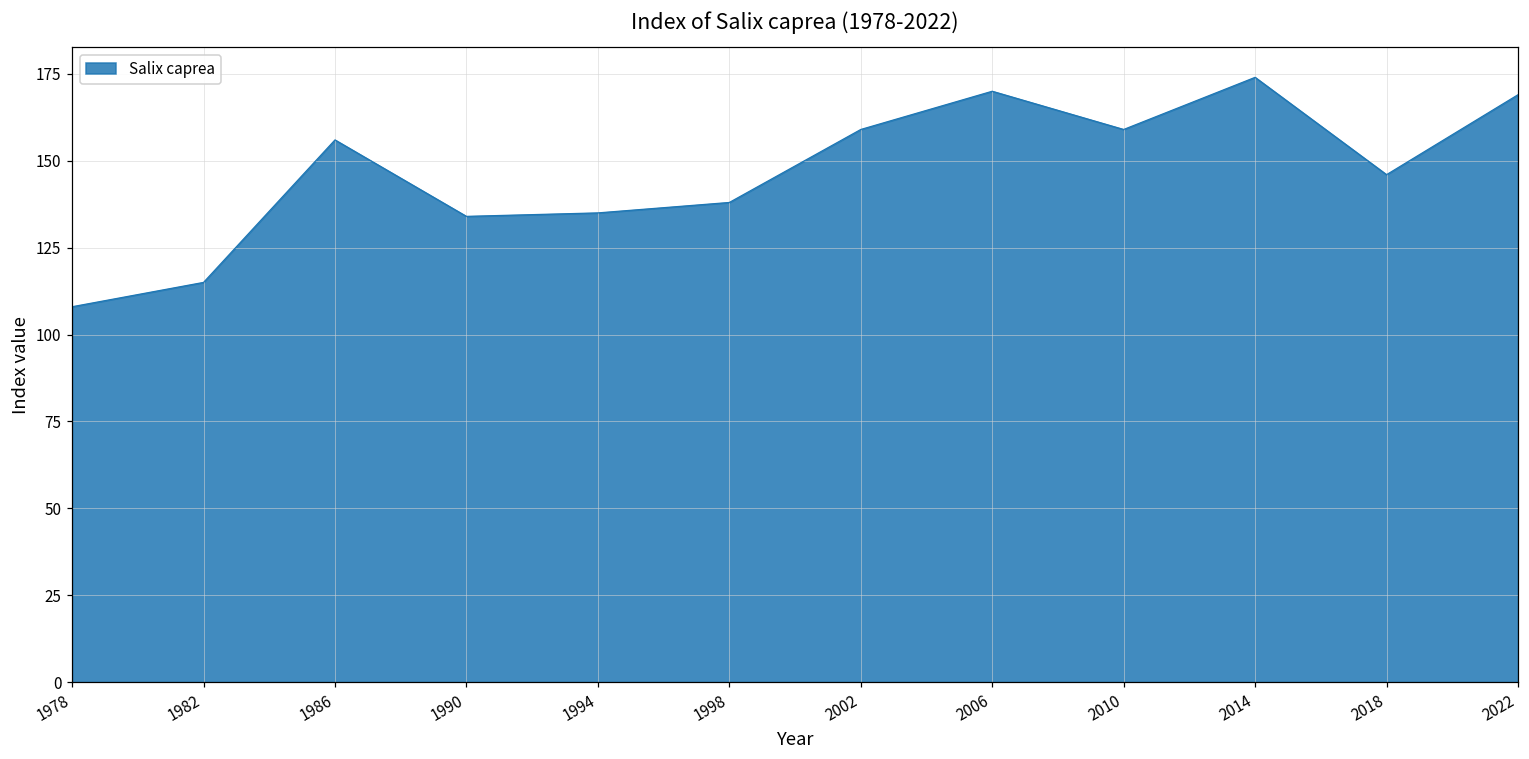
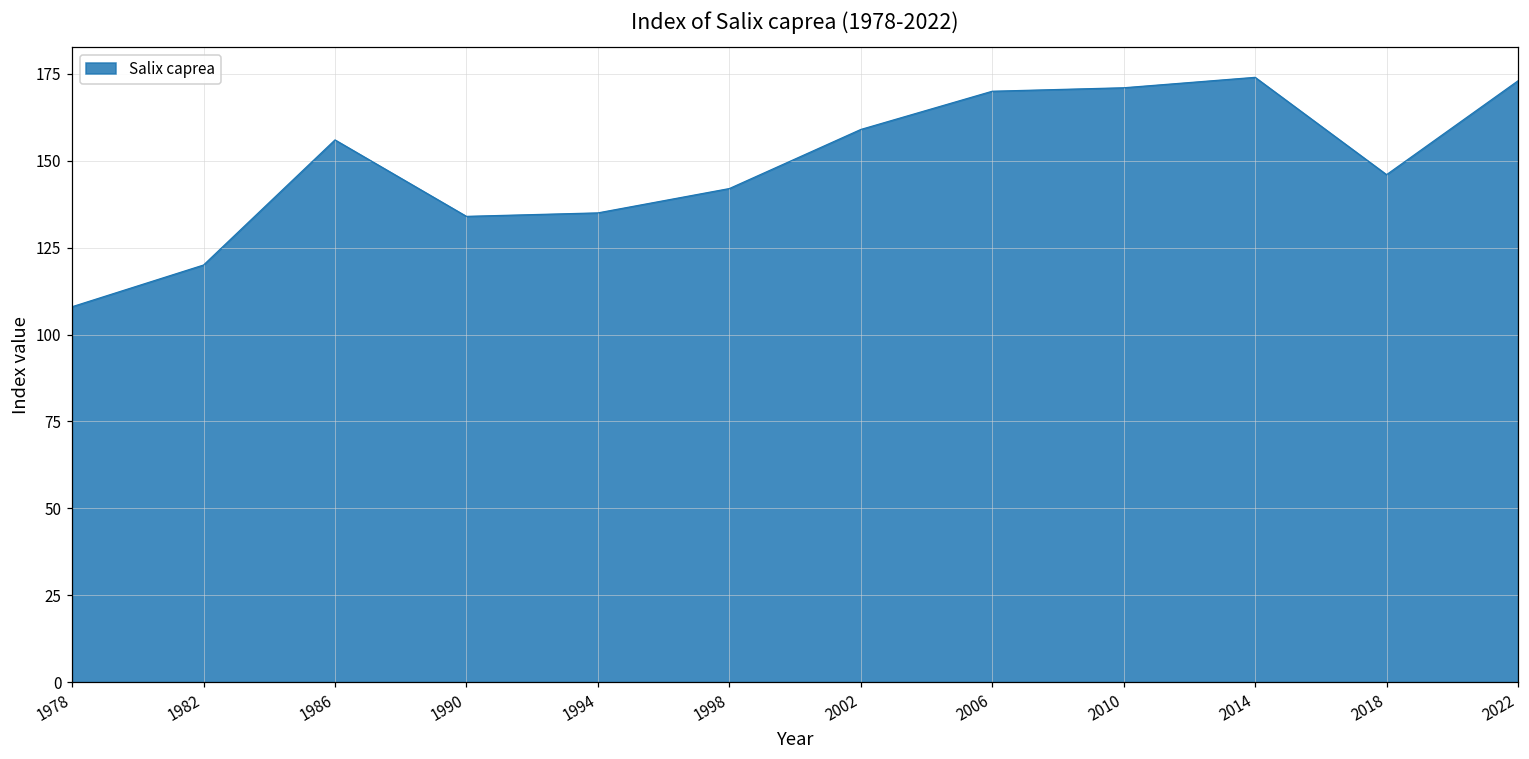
1982: 115 -> 120
1998: 138 -> 142
2010: 159 -> 171
2022: 169 -> 173
